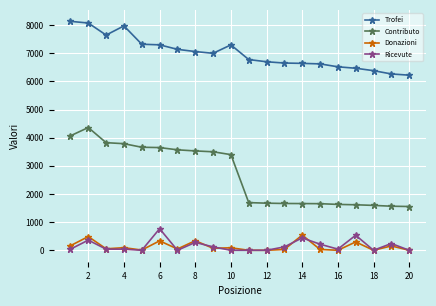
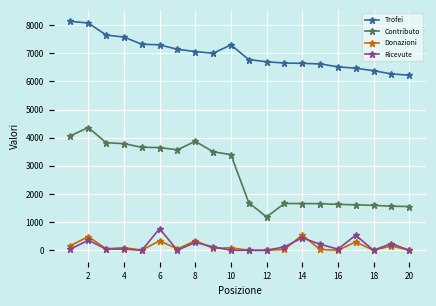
Trofei, 4: 8000 -> 7600
Contributo, 8: 3500 -> 3900
Contributo, 12: 1700 -> 1200
